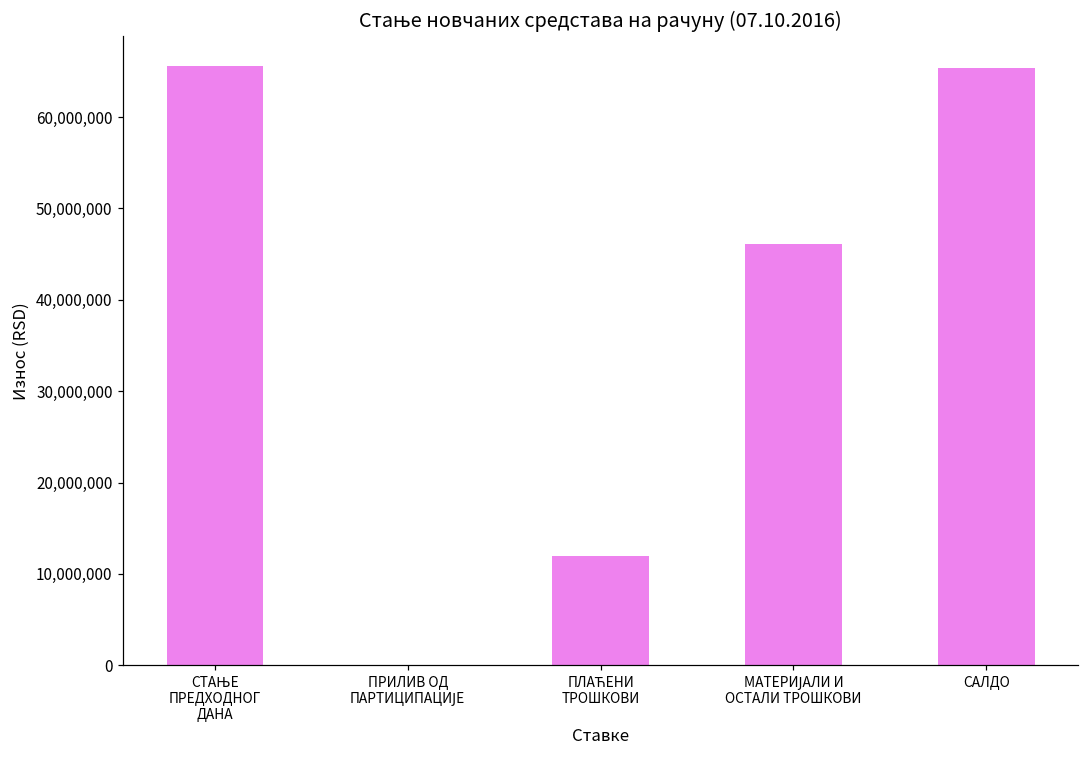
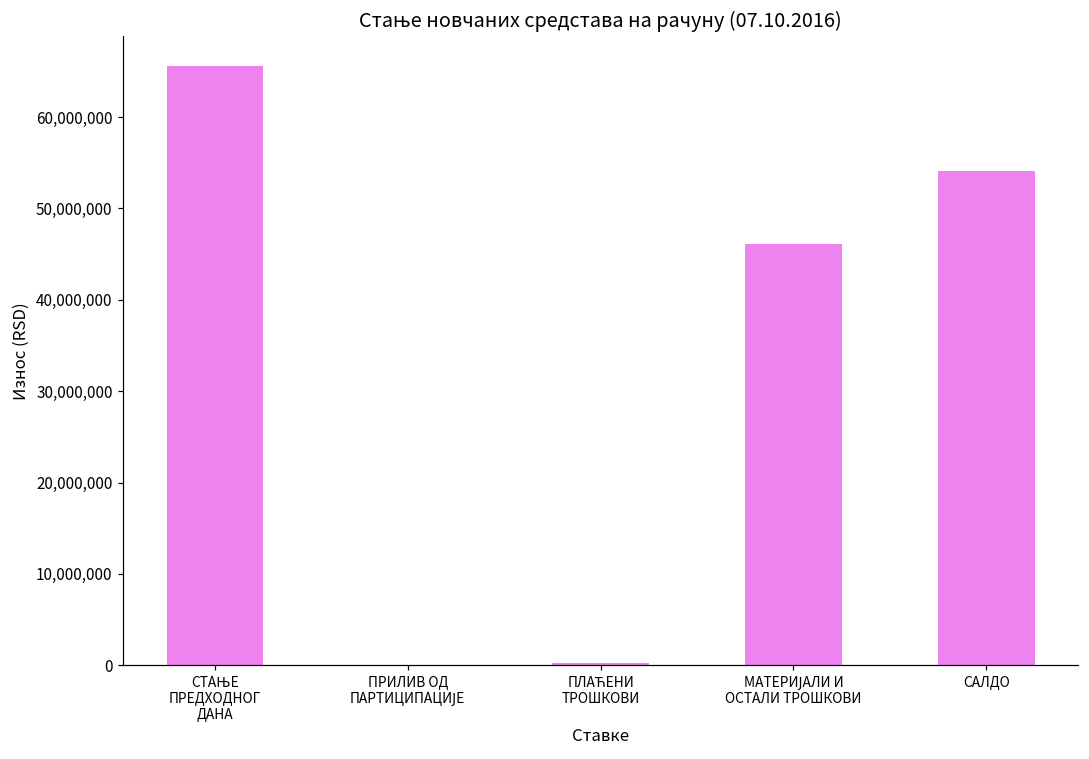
ПЛАЋЕНИ ТРОШКОВИ: 12,000,000 -> 0
САЛДО: 65,000,000 -> 54,000,000
